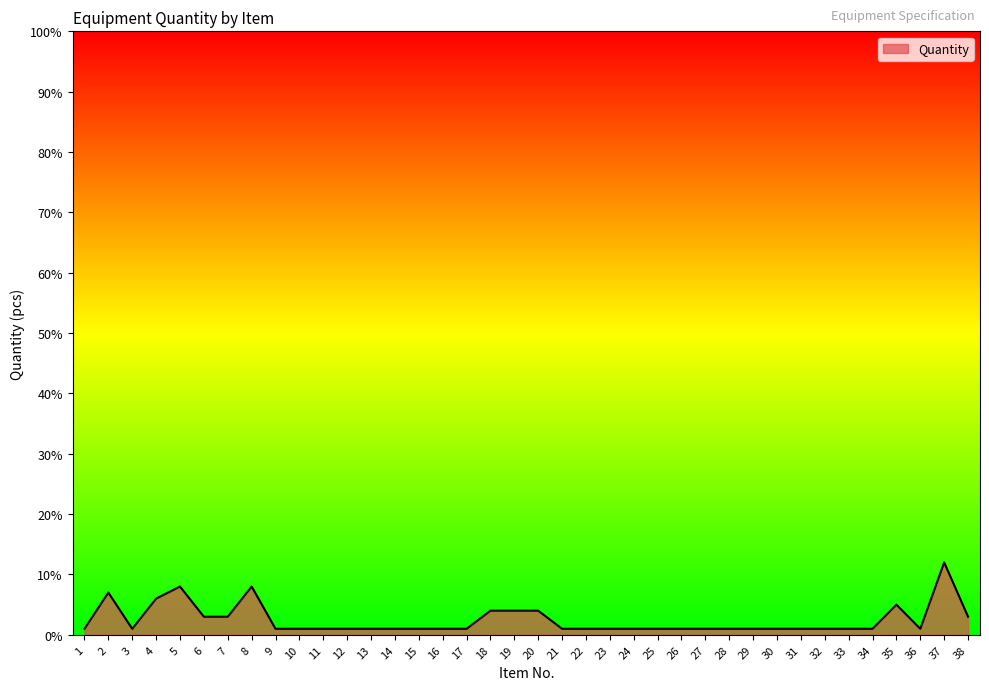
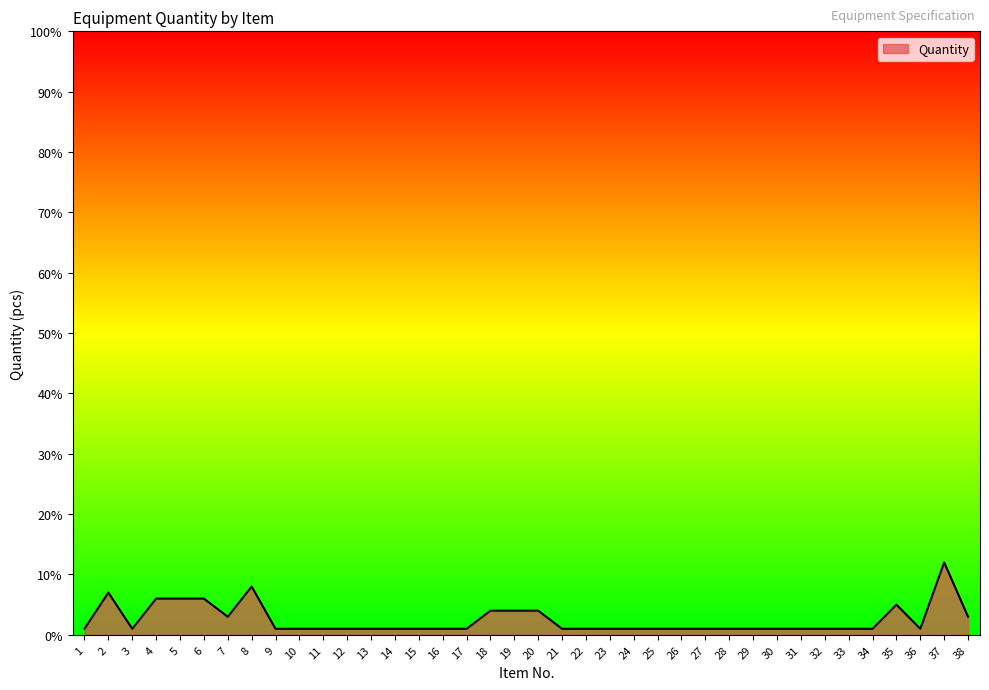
5: 8% -> 6%
6: 3% -> 6%
